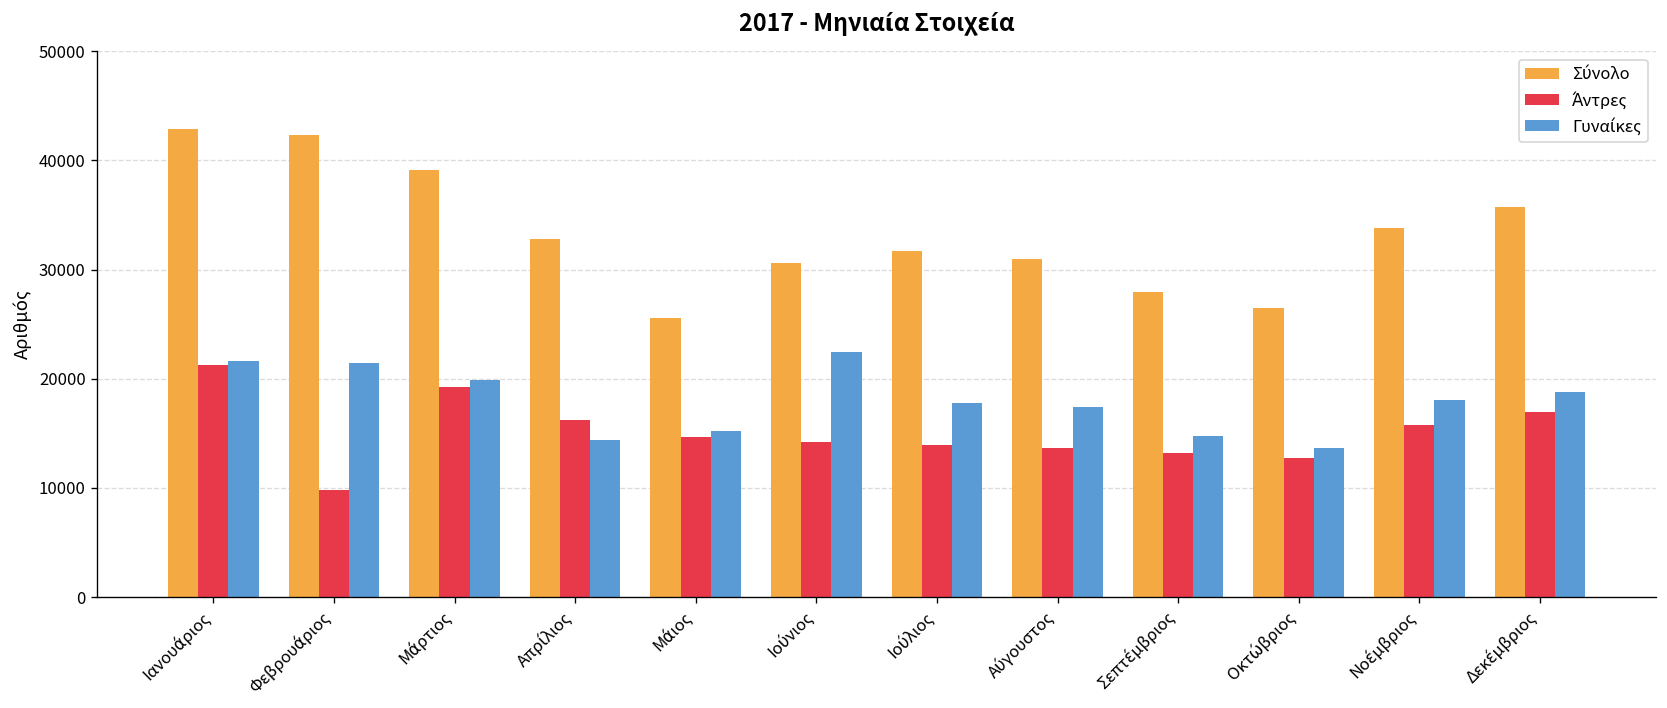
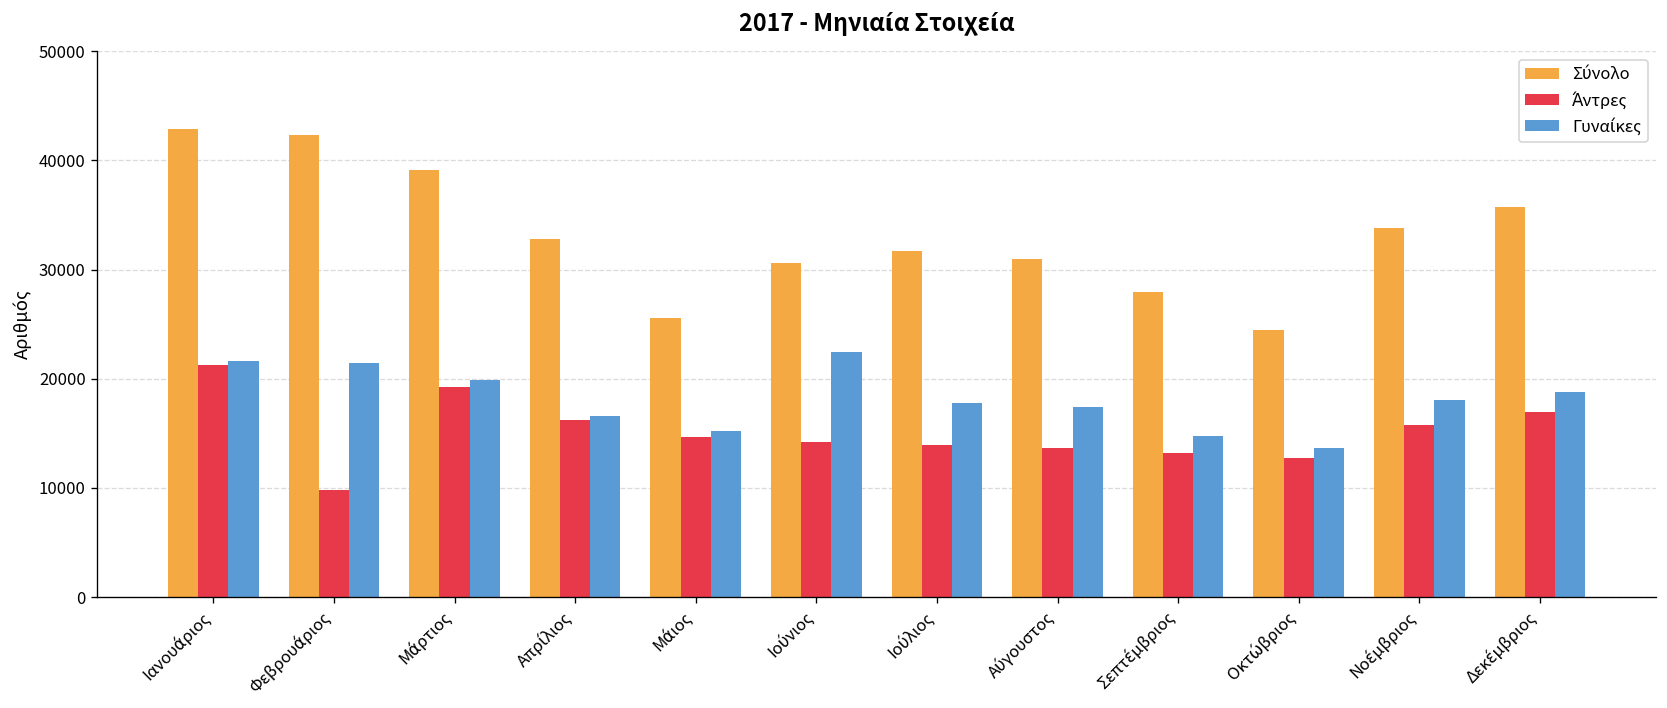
Γυναίκες, Απρίλιος: 14000 -> 17000
Σύνολο, Οκτώβριος: 26000 -> 24000
